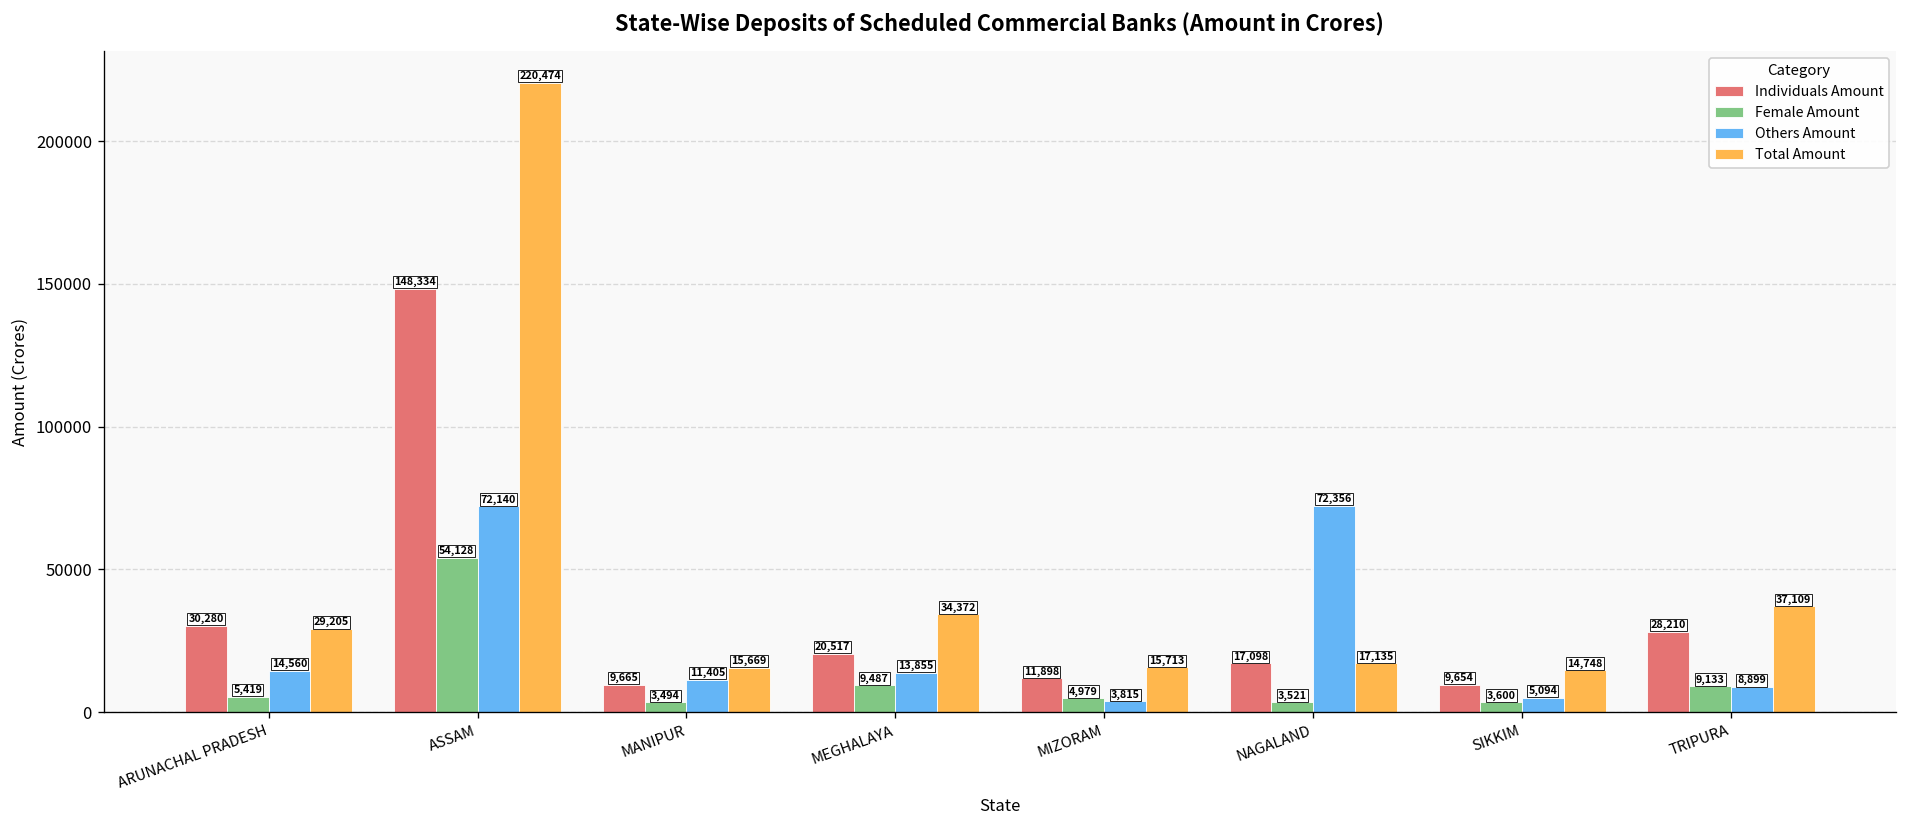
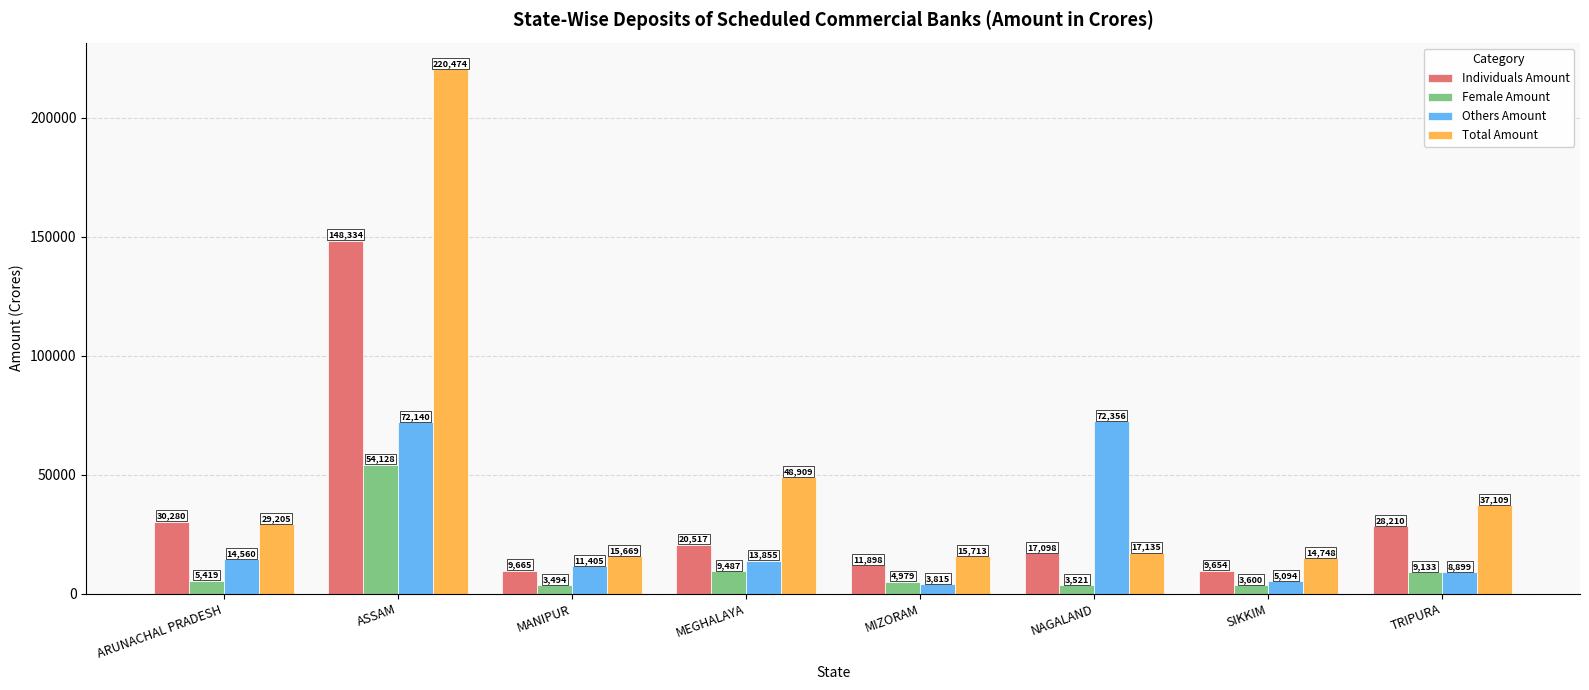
Total Amount, MEGHALAYA: 34,372 -> 48,909
